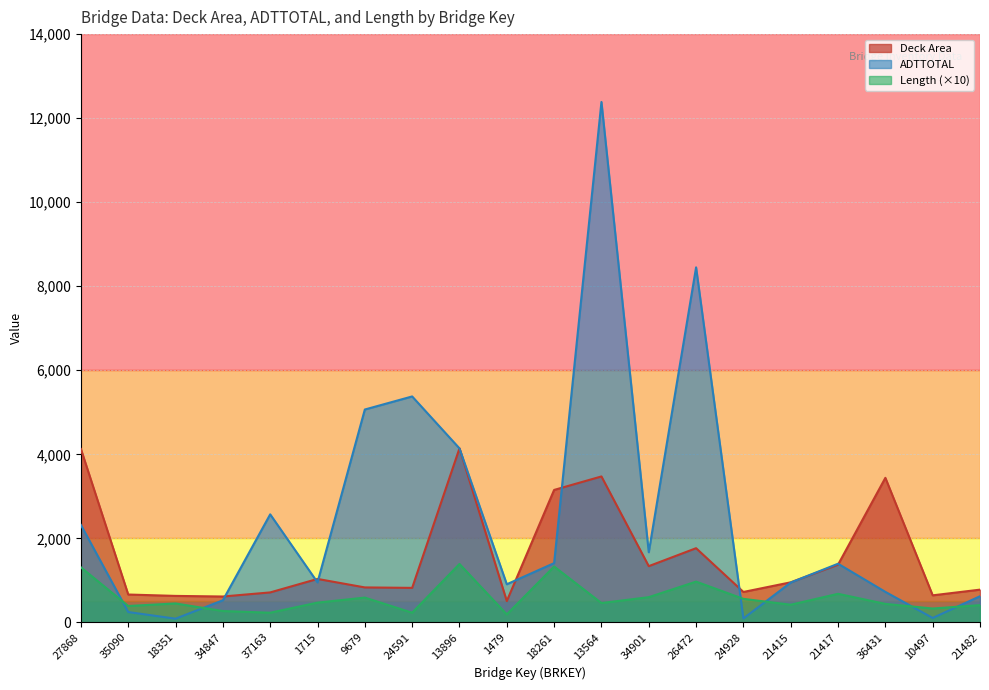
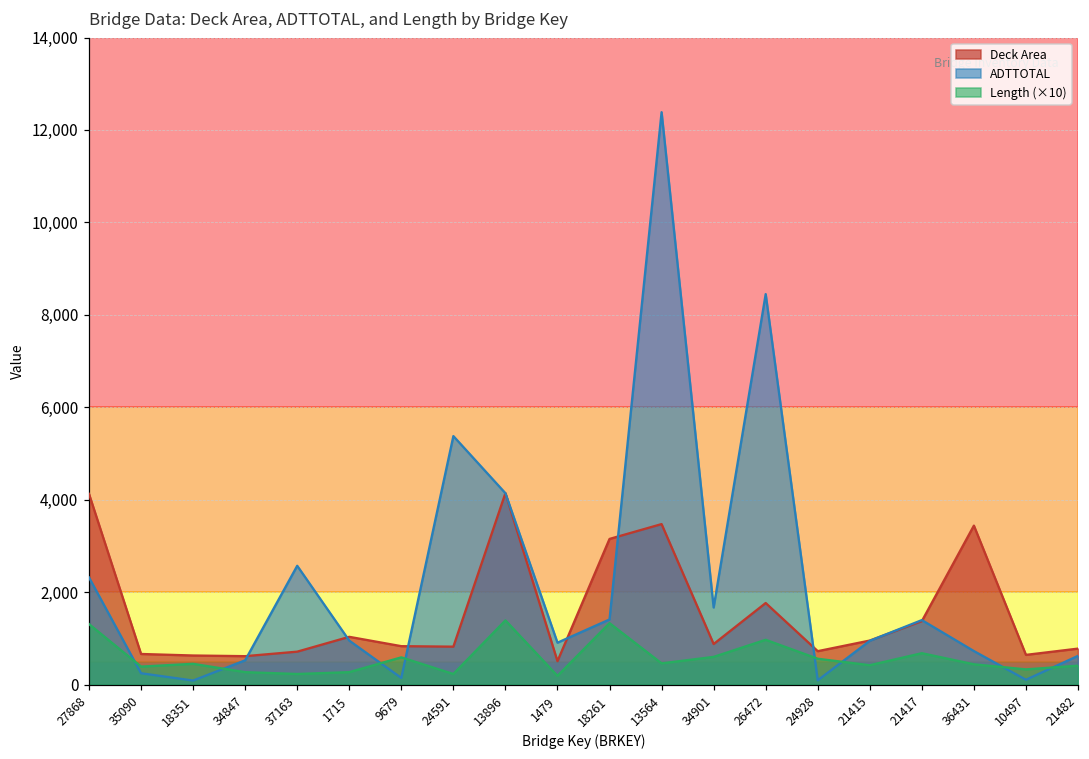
Length (×10), 1715: 500 -> 300
ADTTOTAL, 9679: 5,100 -> 100
Deck Area, 34901: 1,300 -> 900
